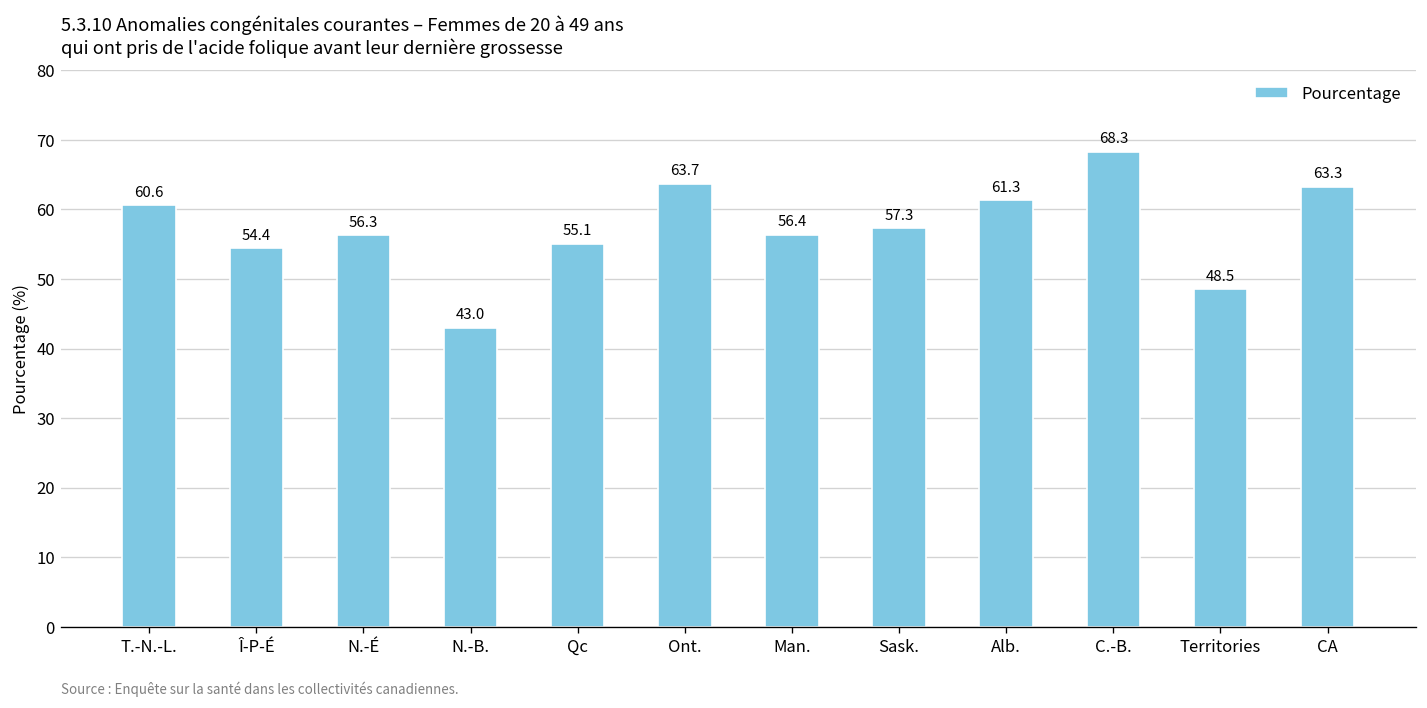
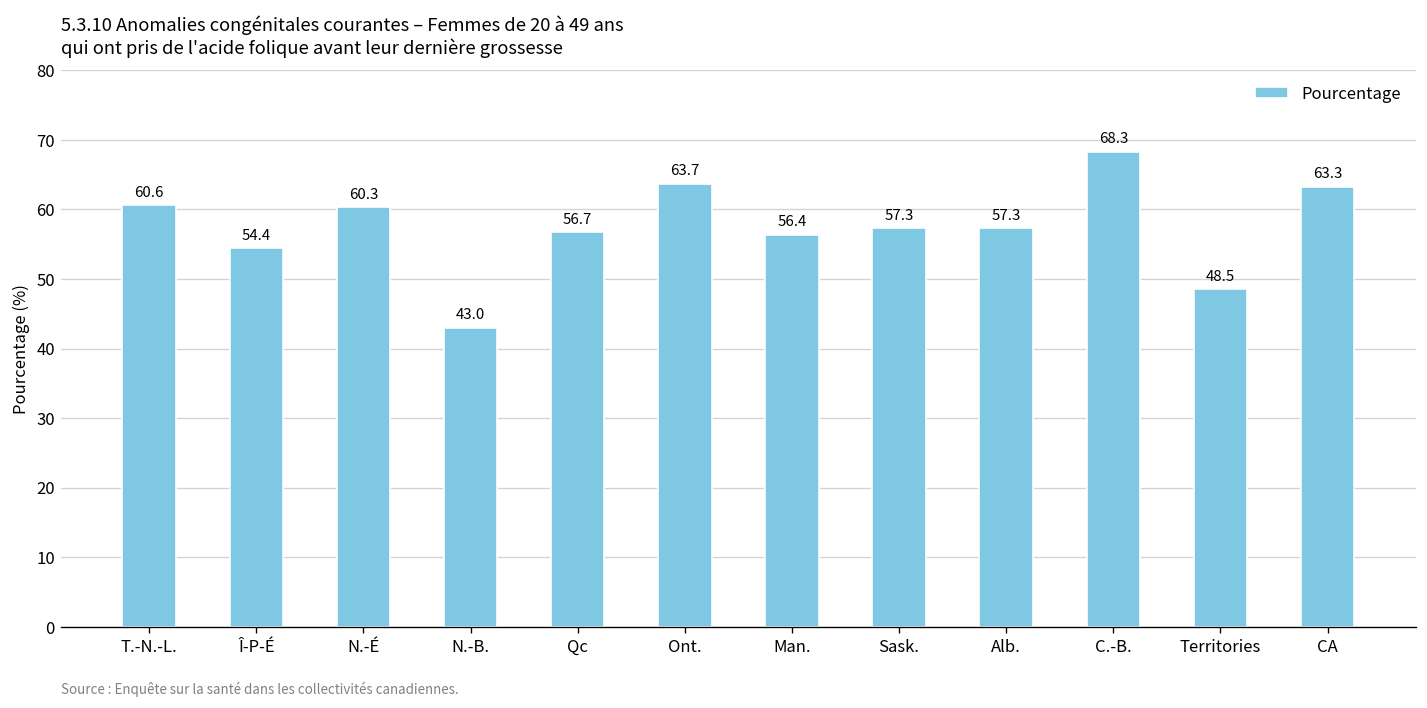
N.-É: 56.3 -> 60.3
Qc: 55.1 -> 56.7
Alb.: 61.3 -> 57.3
